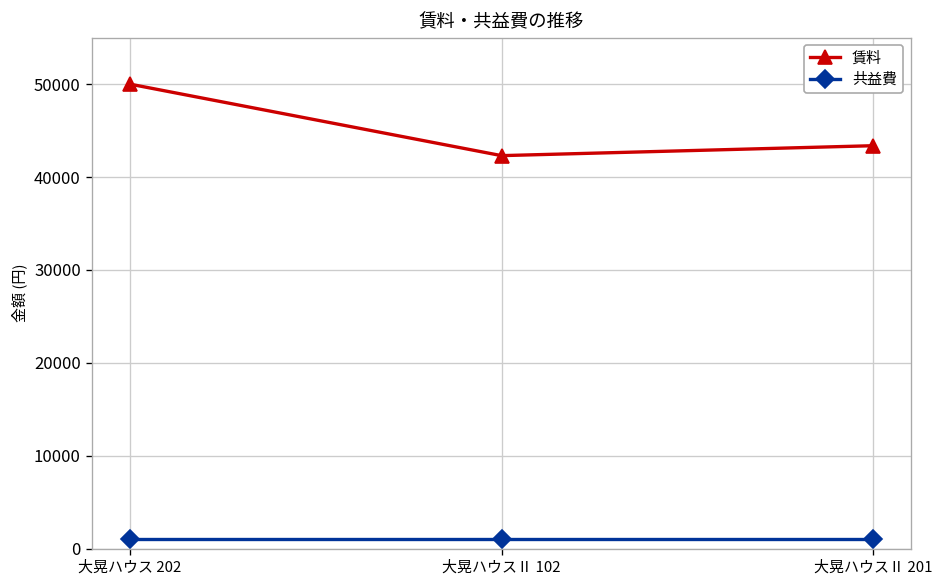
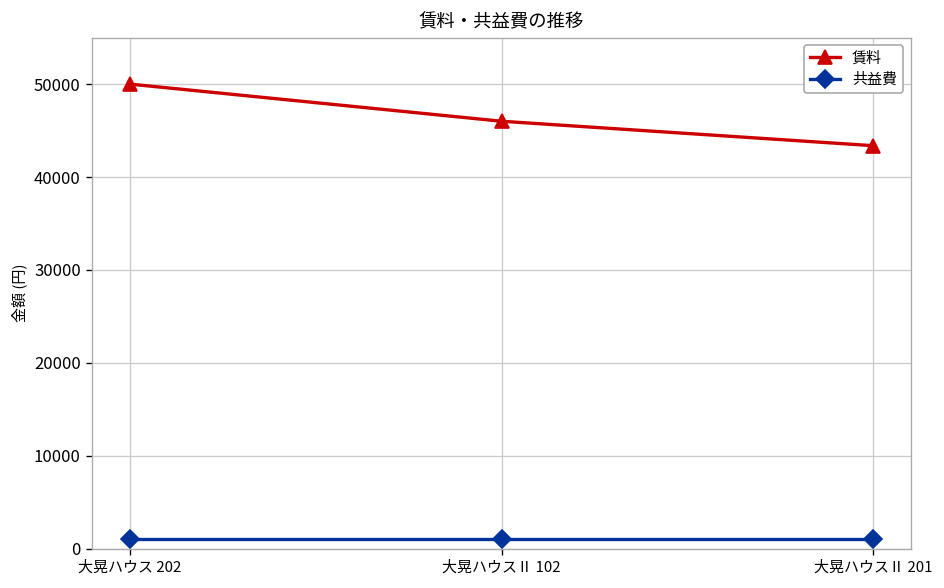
賃料, 大晃ハウスⅡ 102: 42000 -> 46000
